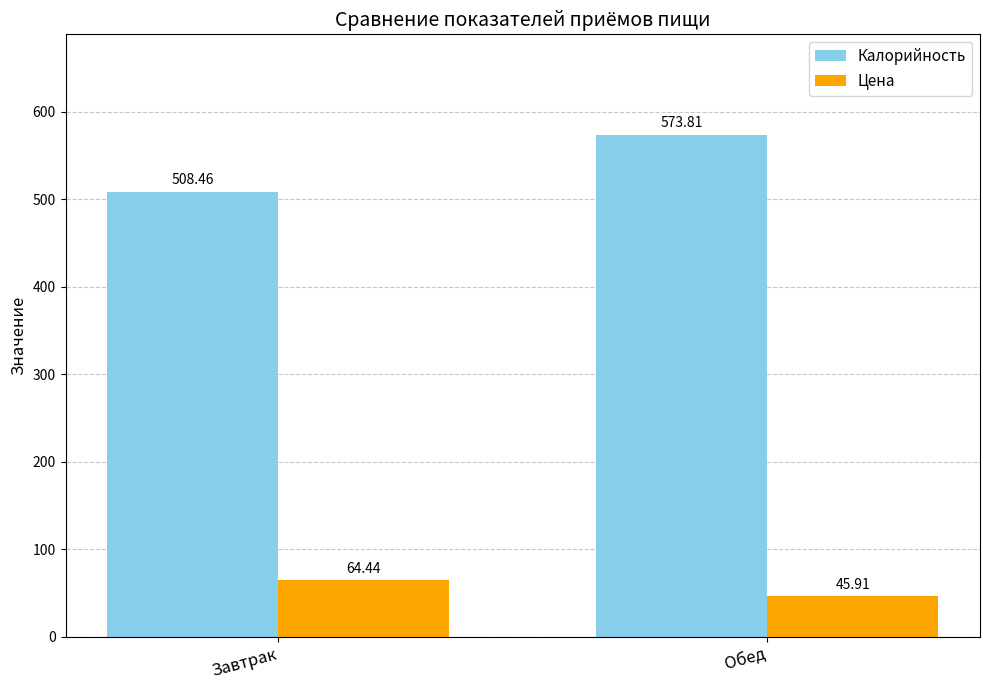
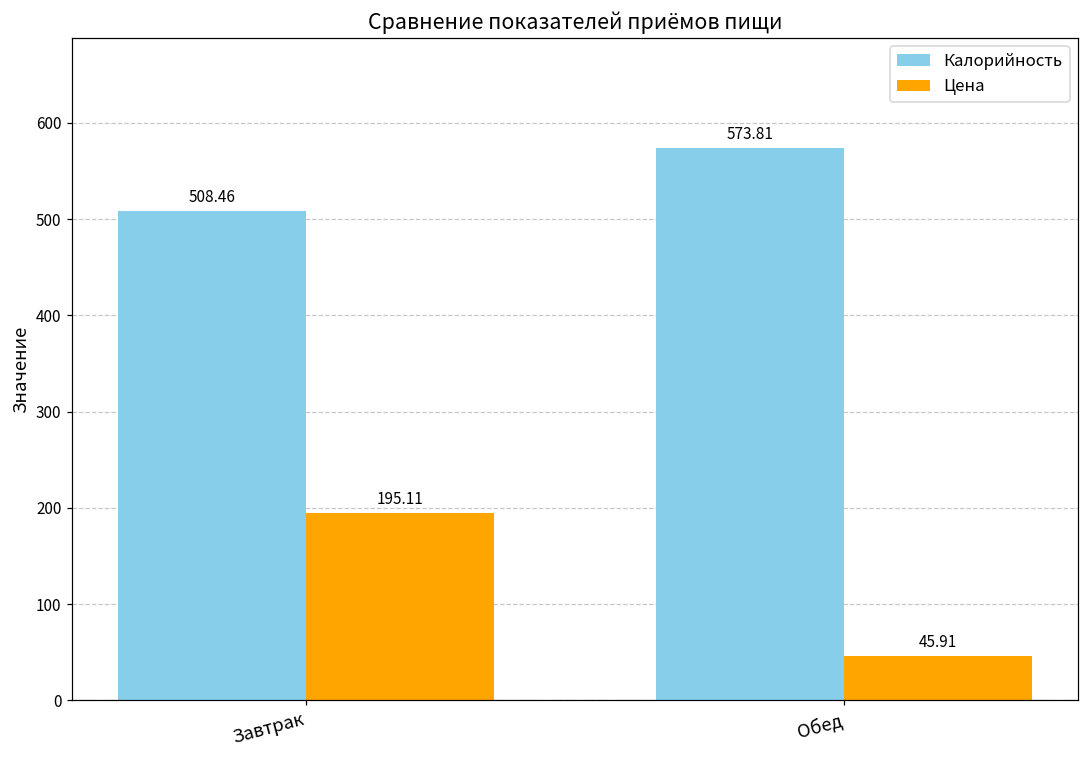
Цена, Завтрак: 64.44 -> 195.11
